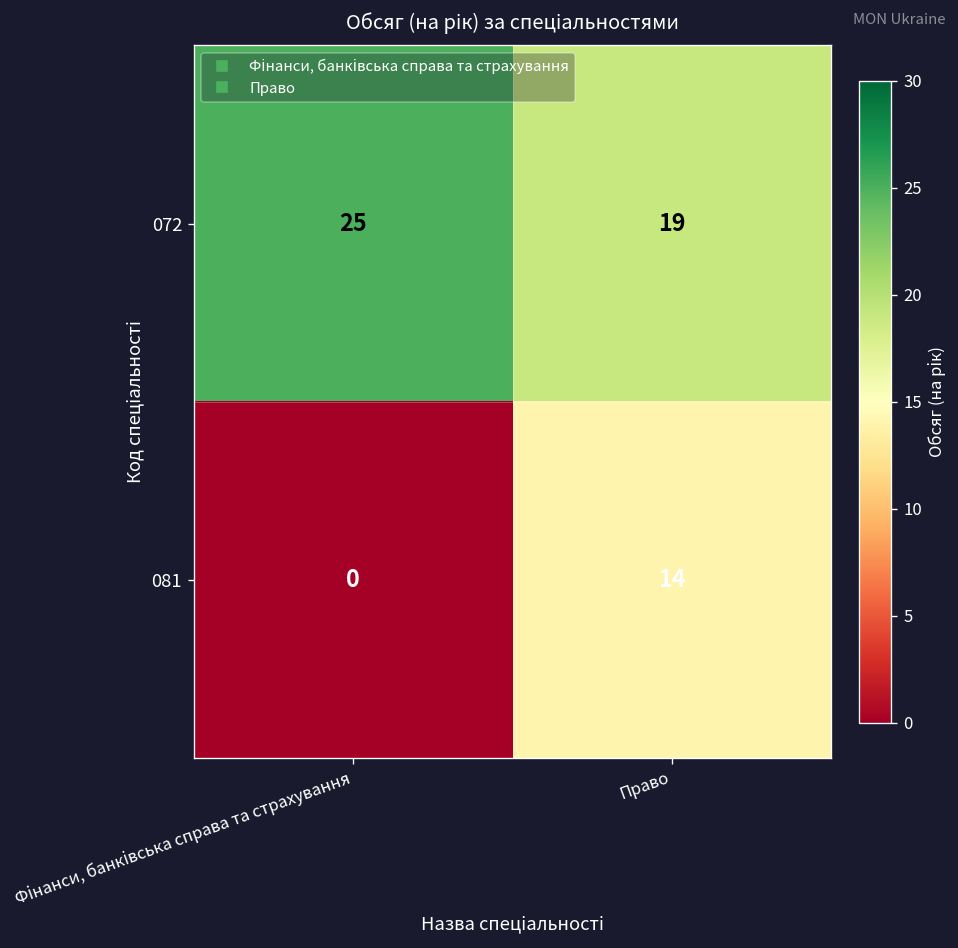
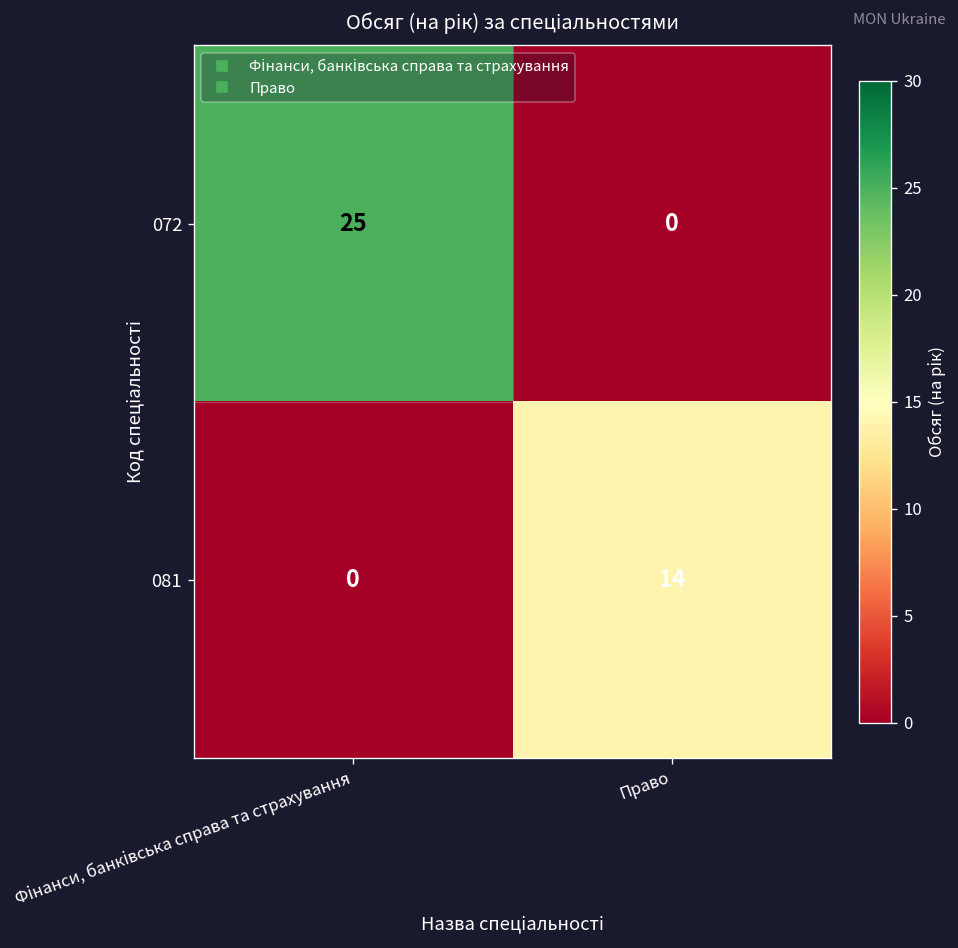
072, Право: 19 -> 0
